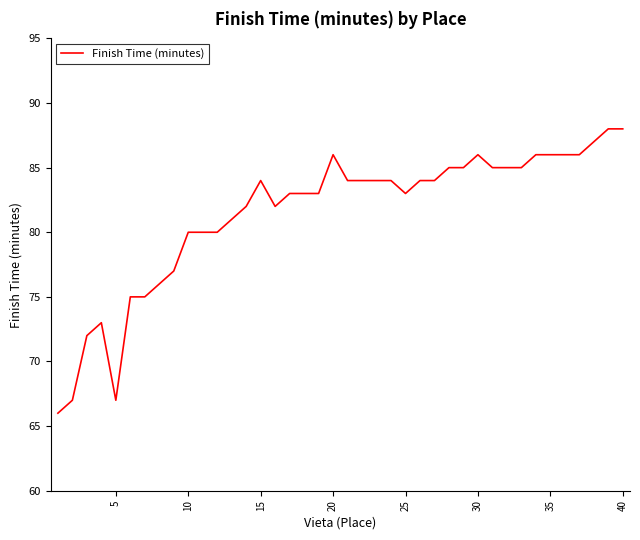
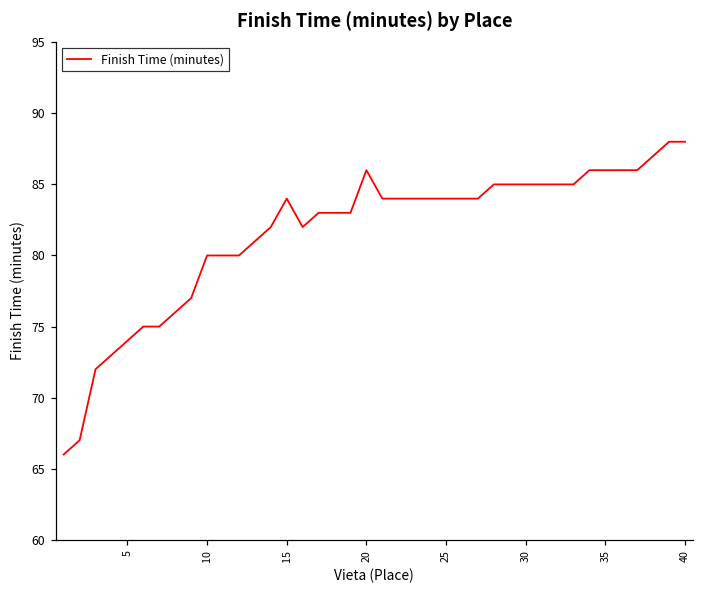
5: 67 -> 74
25: 83 -> 84
30: 86 -> 85
